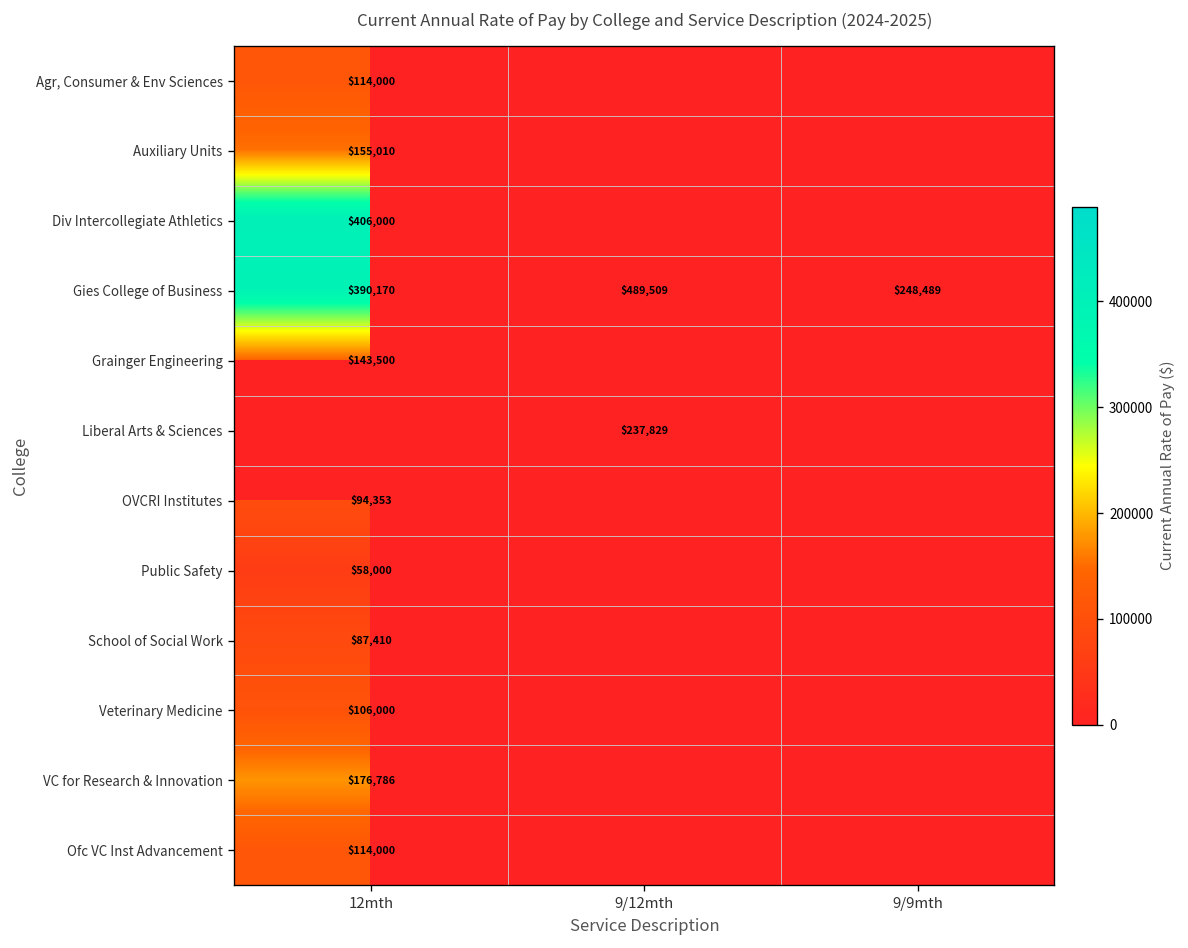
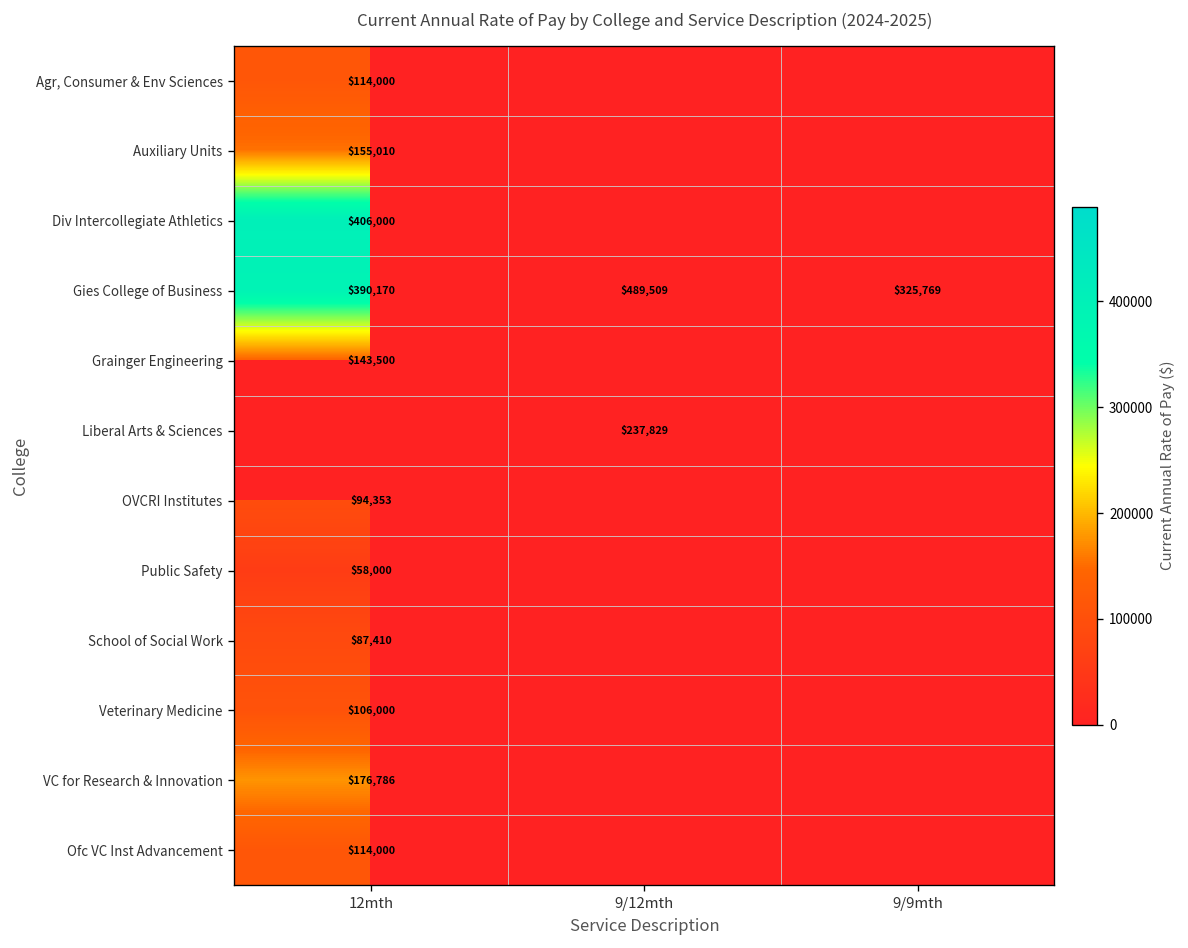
Gies College of Business, 9/9mth: $248,489 -> $325,769
